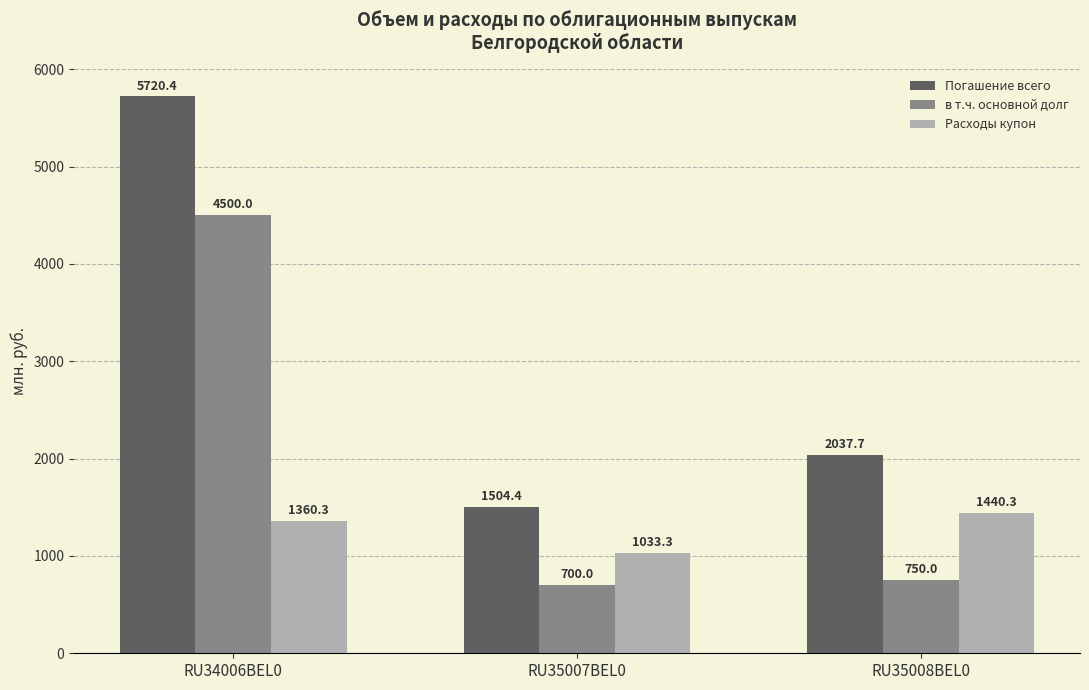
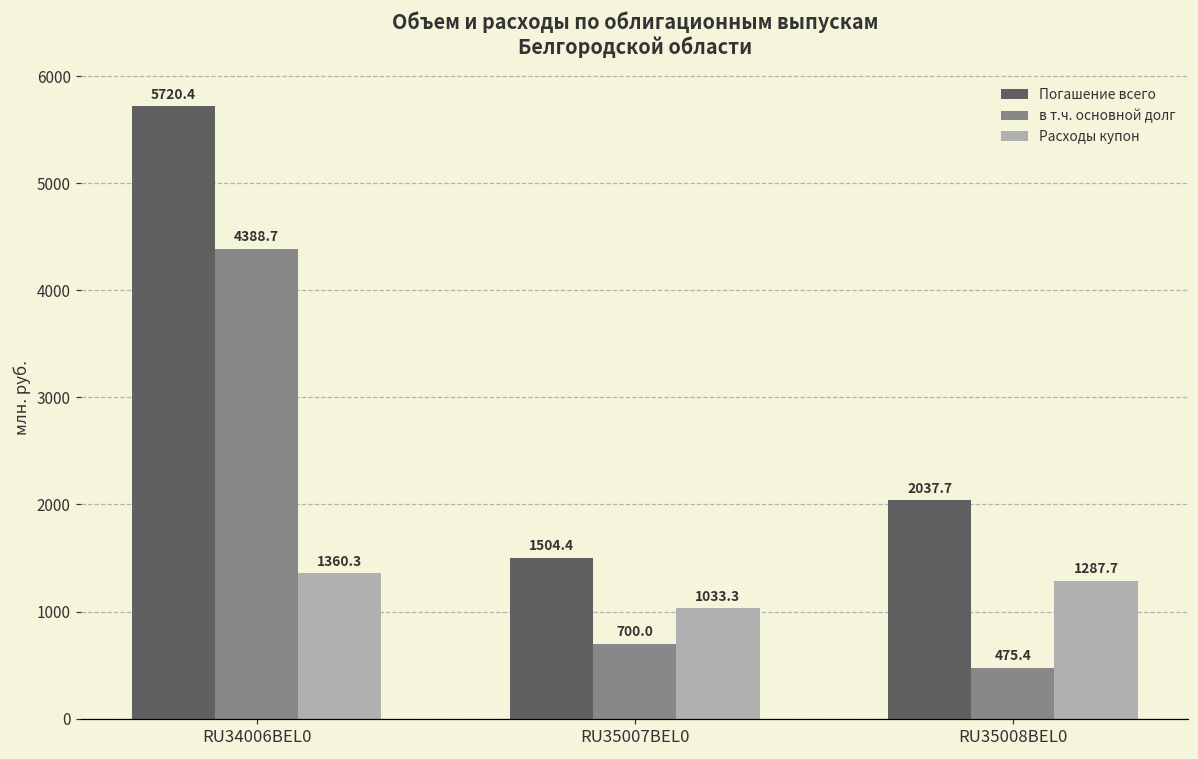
в т.ч. основной долг, RU34006BEL0: 4500.0 -> 4388.7
в т.ч. основной долг, RU35008BEL0: 750.0 -> 475.4
Расходы купон, RU35008BEL0: 1440.3 -> 1287.7
